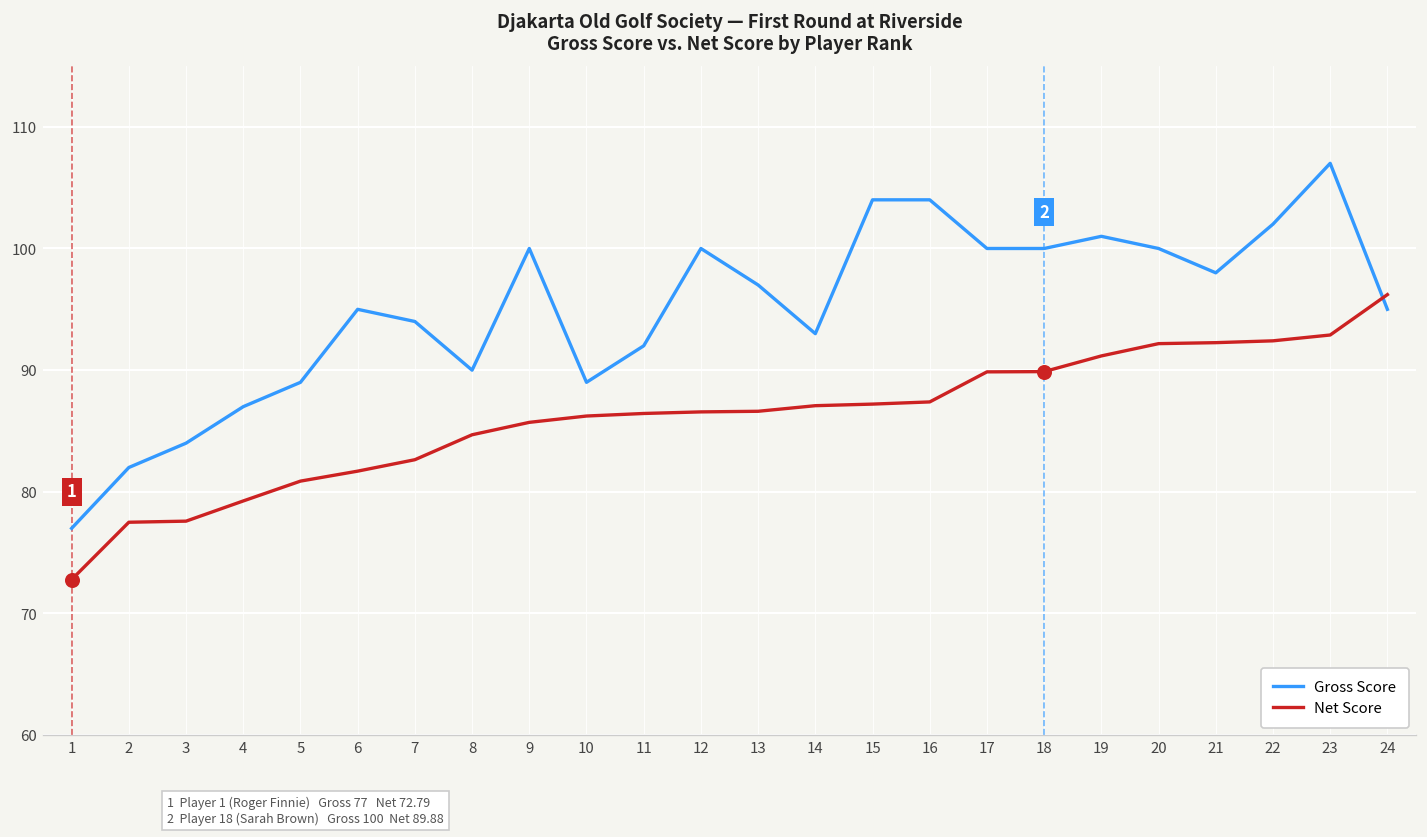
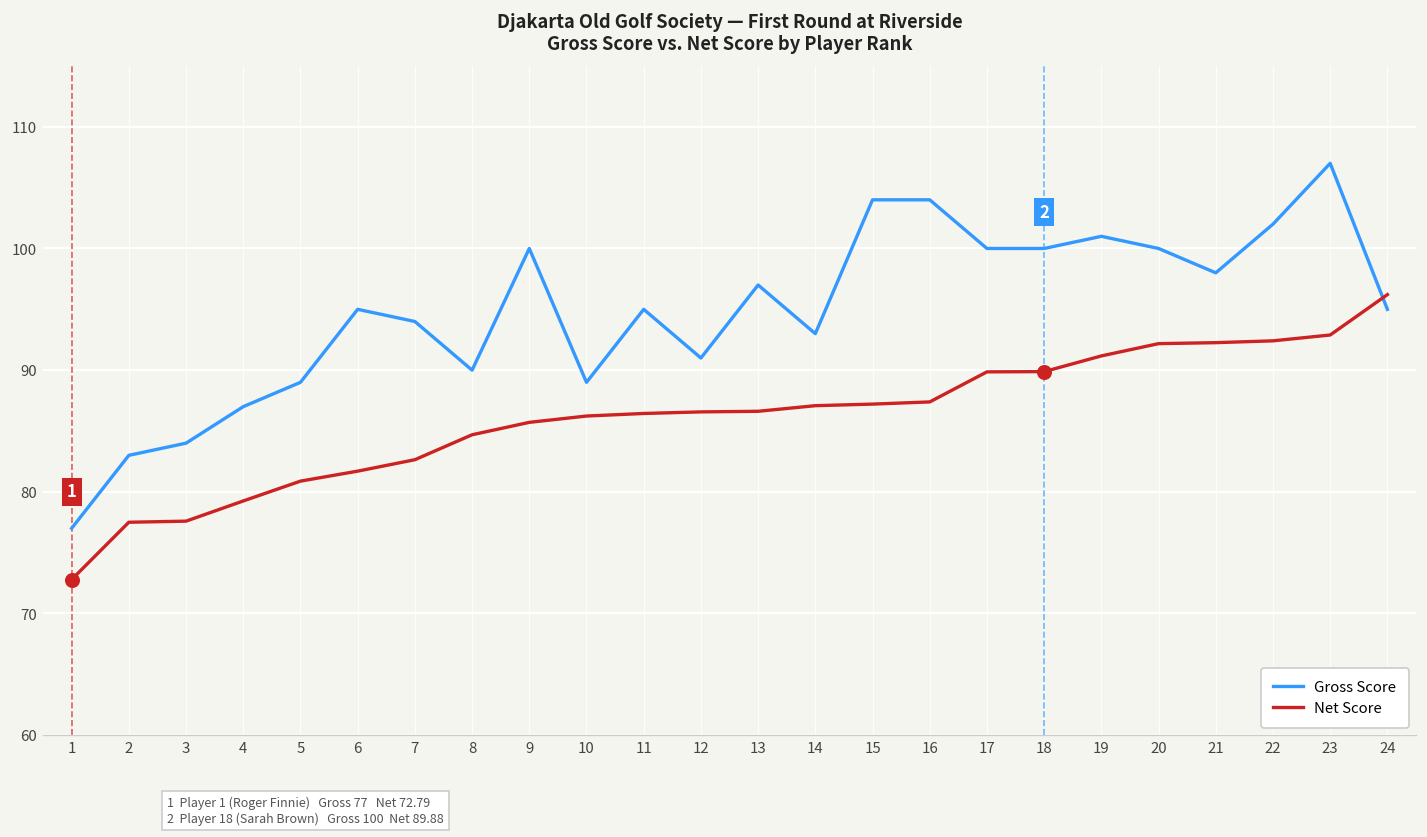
Gross Score, 2: 82 -> 83
Gross Score, 11: 92 -> 95
Gross Score, 12: 100 -> 91
